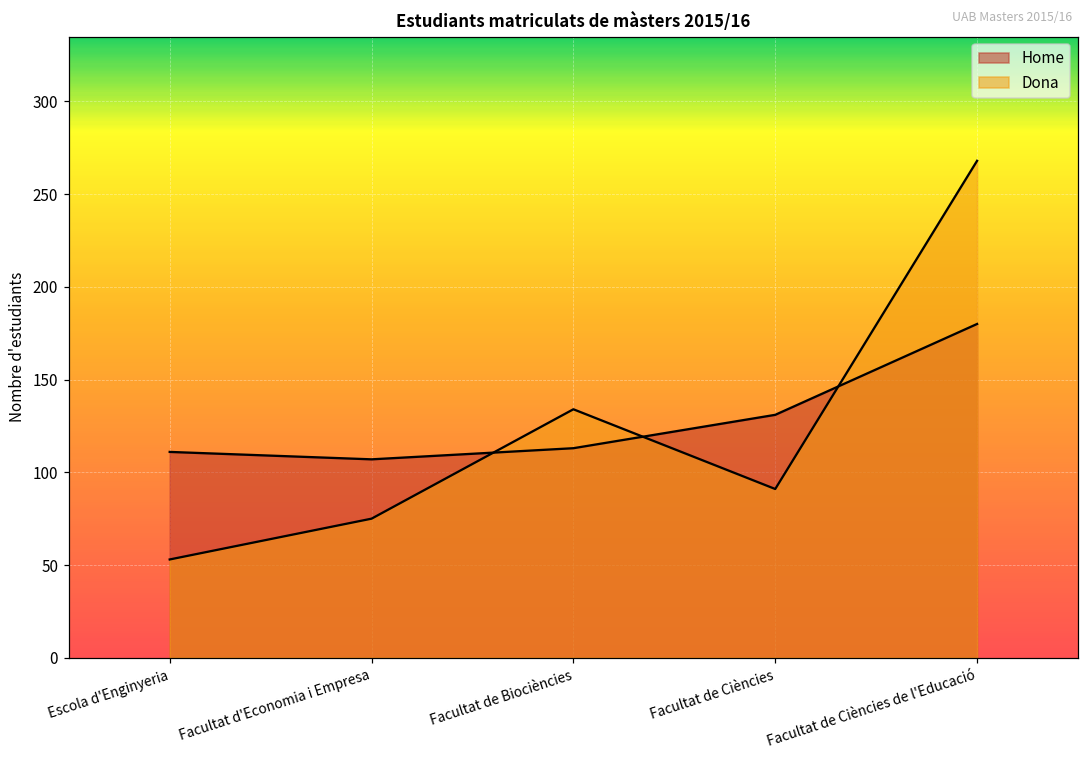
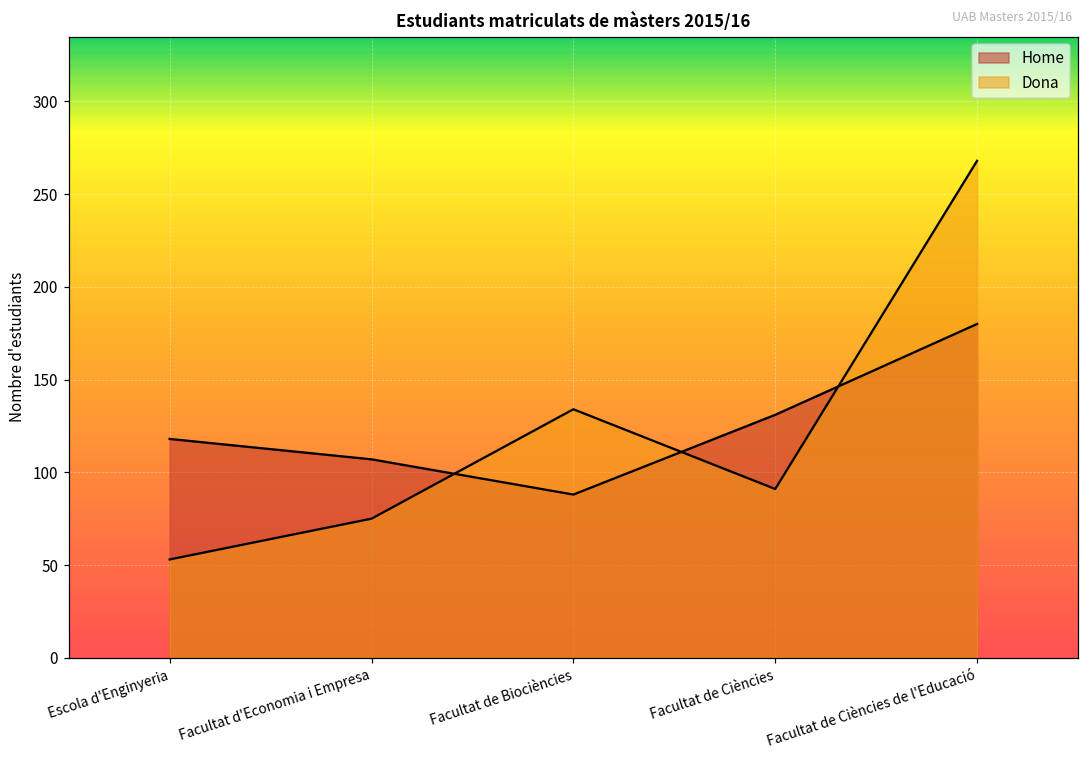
Home, Escola d'Enginyeria: 111 -> 118
Home, Facultat de Biociències: 113 -> 88
